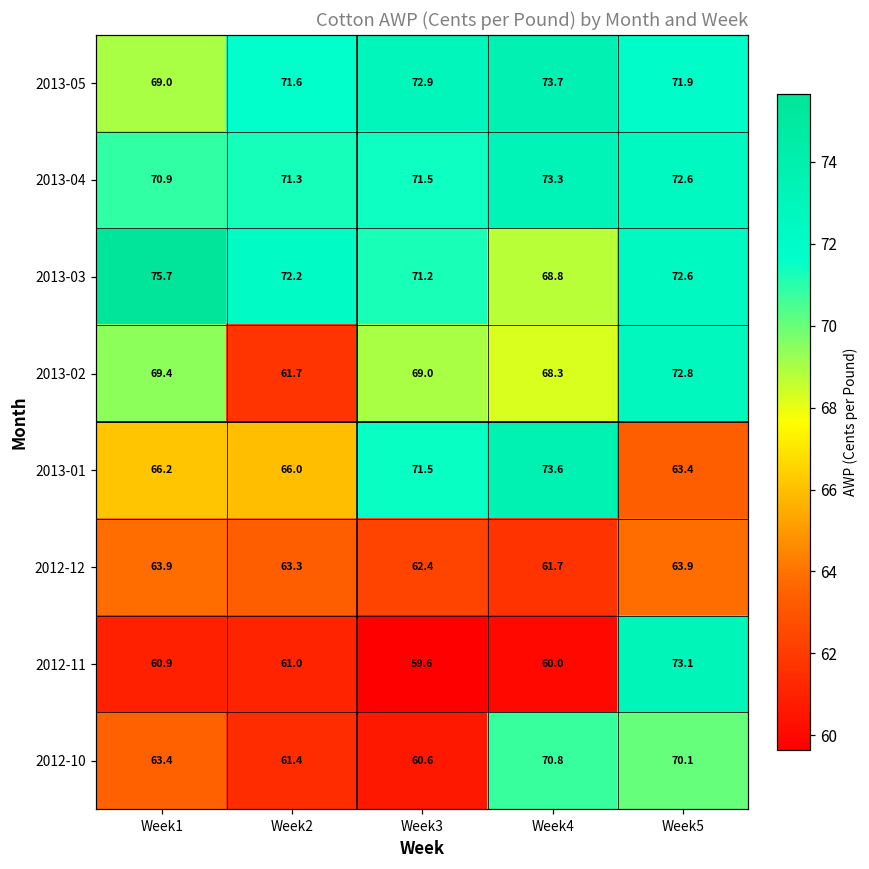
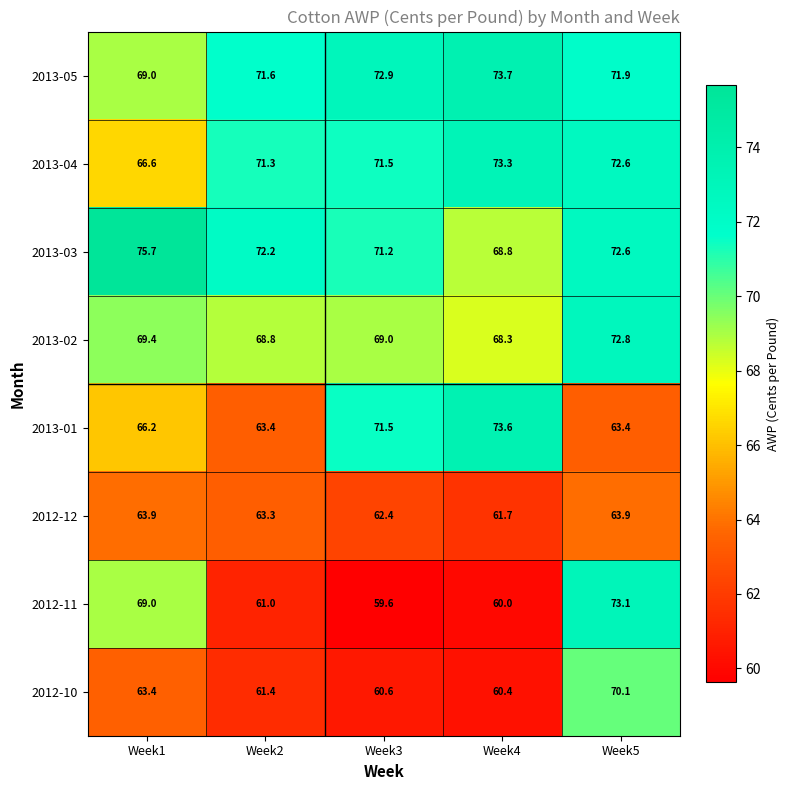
2013-04, Week1: 70.9 -> 66.6
2013-02, Week2: 61.7 -> 68.8
2013-01, Week2: 66.0 -> 63.4
2012-11, Week1: 60.9 -> 69.0
2012-10, Week4: 70.8 -> 60.4
